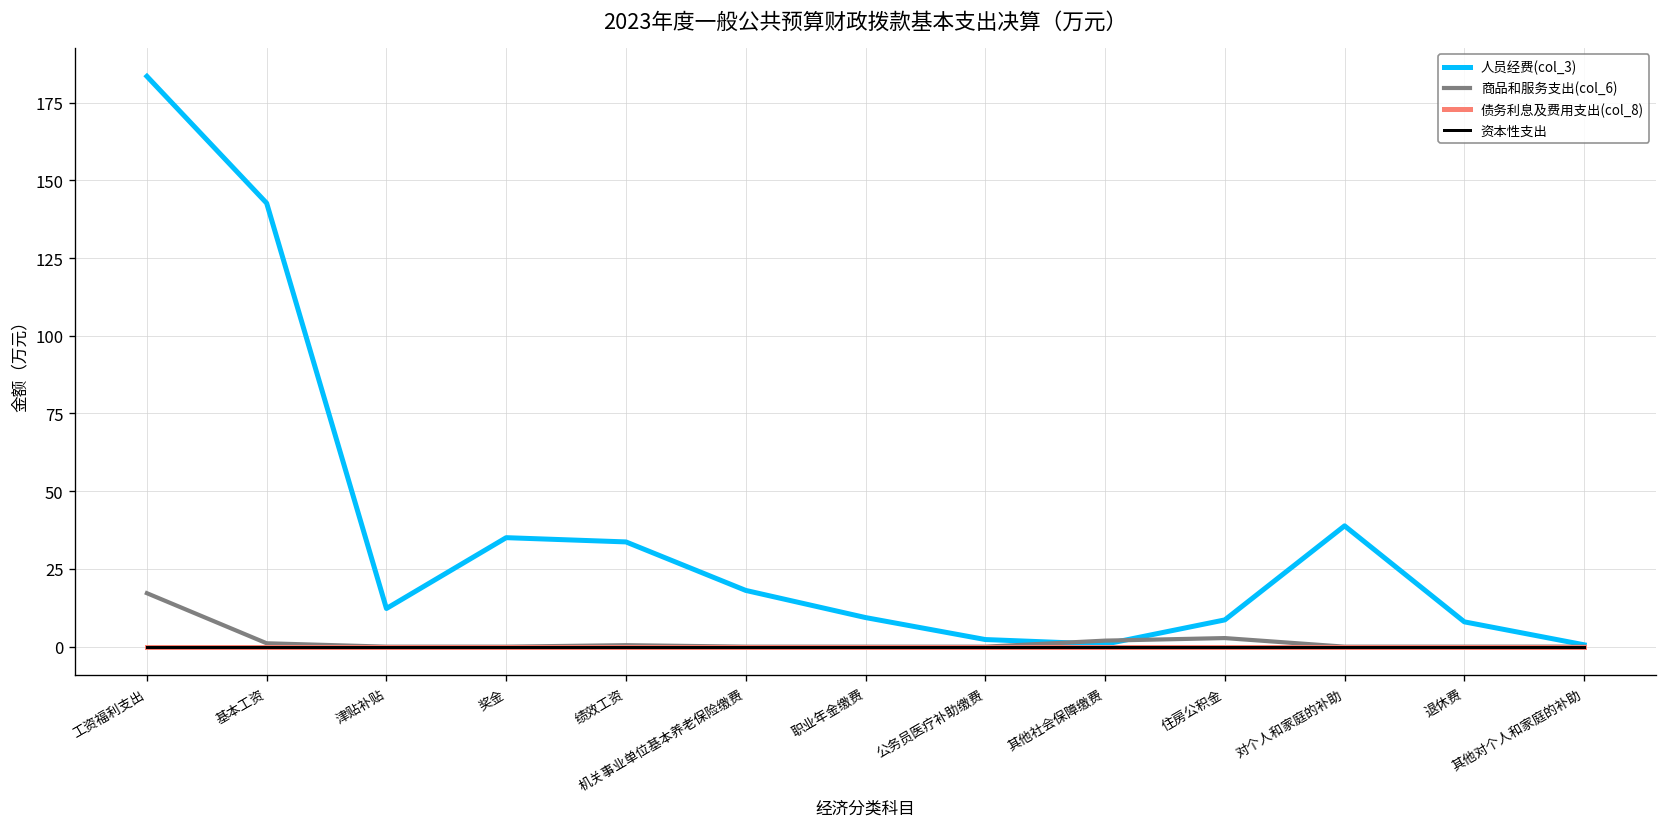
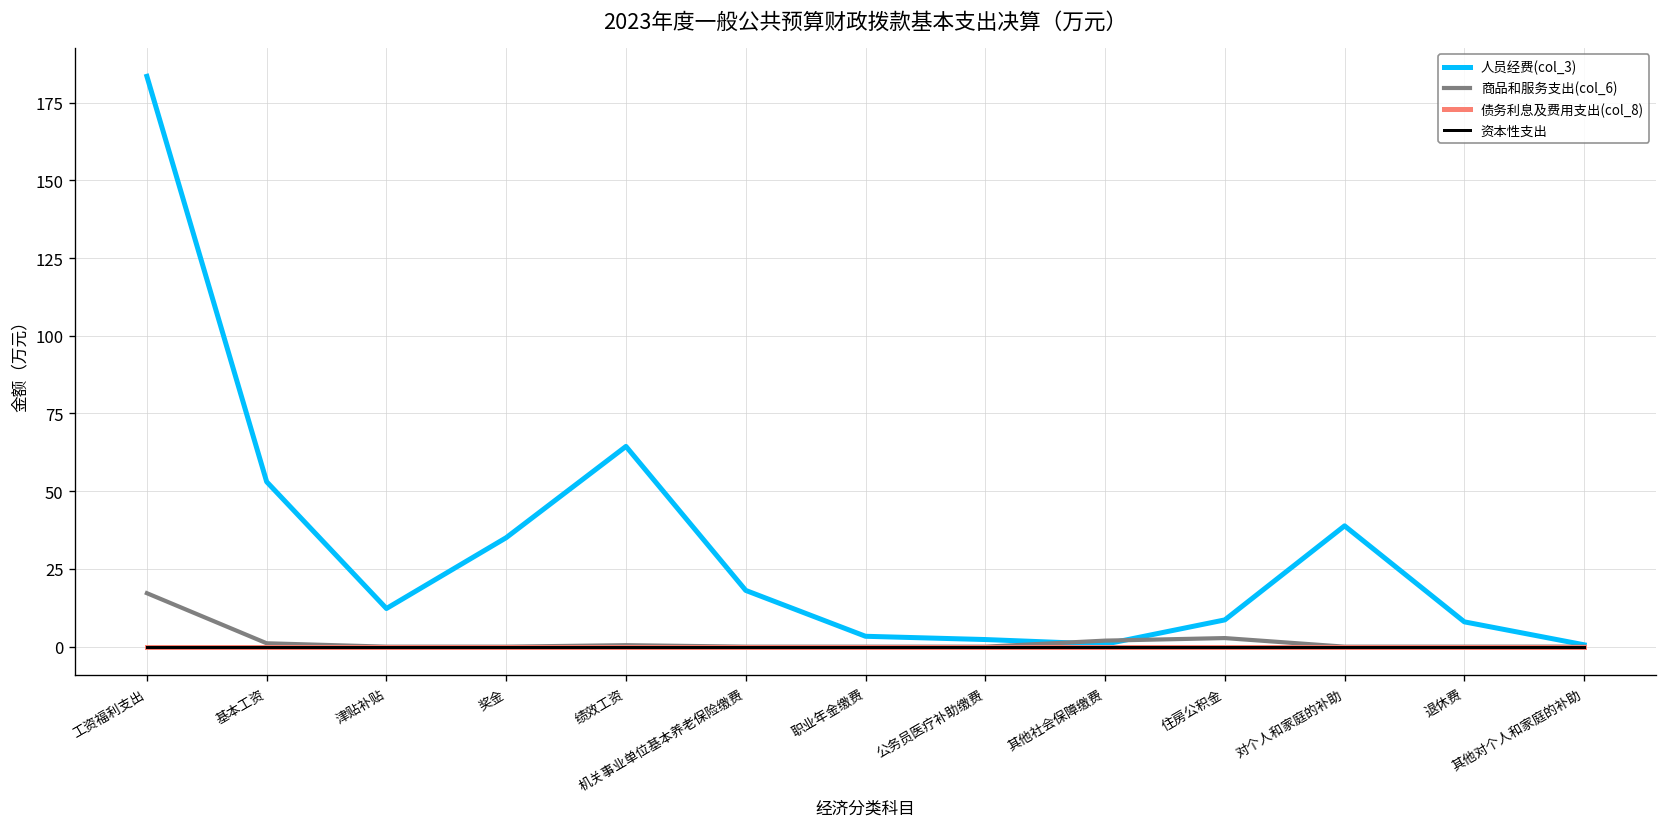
人员经费(col_3), 基本工资: 143 -> 53
人员经费(col_3), 绩效工资: 34 -> 64
人员经费(col_3), 职业年金缴费: 9 -> 3
